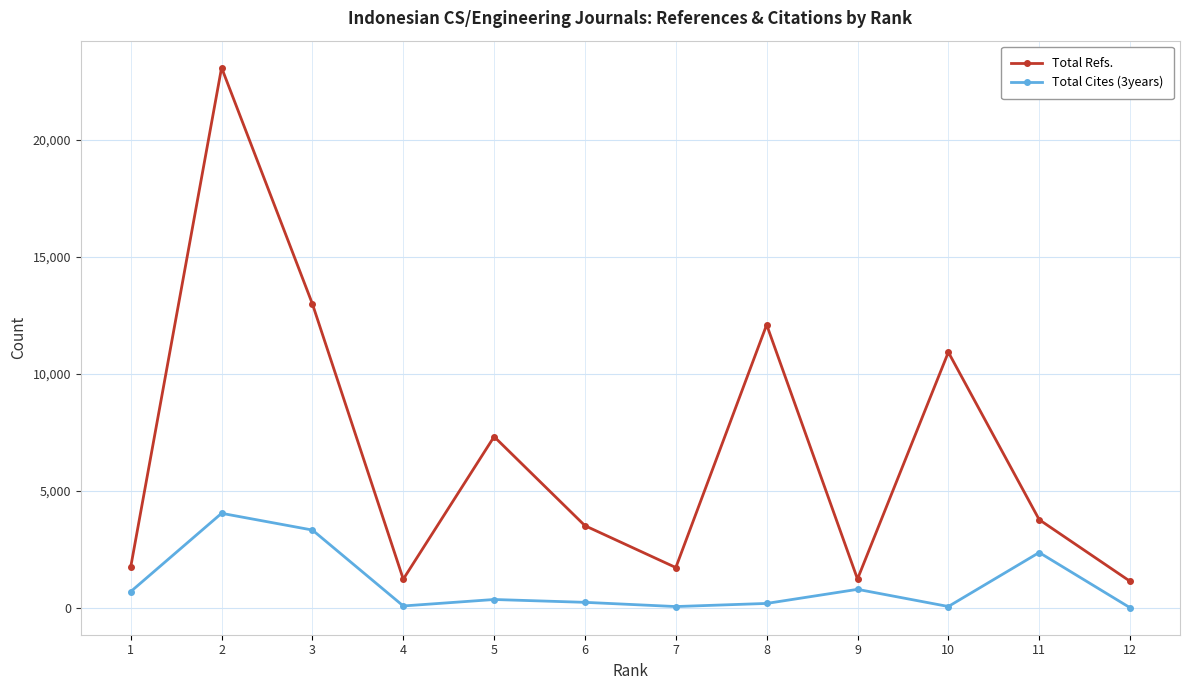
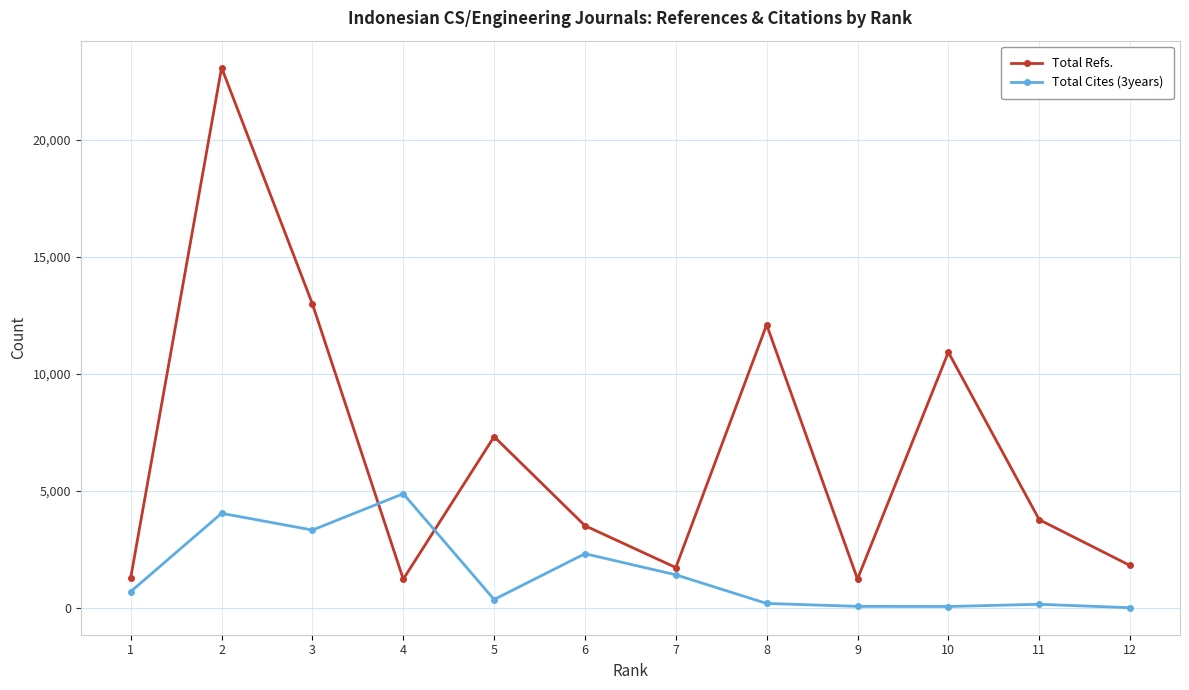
Total Refs., 1: 1,700 -> 1,300
Total Cites (3years), 4: 100 -> 4,900
Total Cites (3years), 6: 200 -> 2,300
Total Cites (3years), 7: 100 -> 1,400
Total Cites (3years), 9: 800 -> 100
Total Cites (3years), 11: 2,400 -> 100
Total Refs., 12: 1,100 -> 1,800
